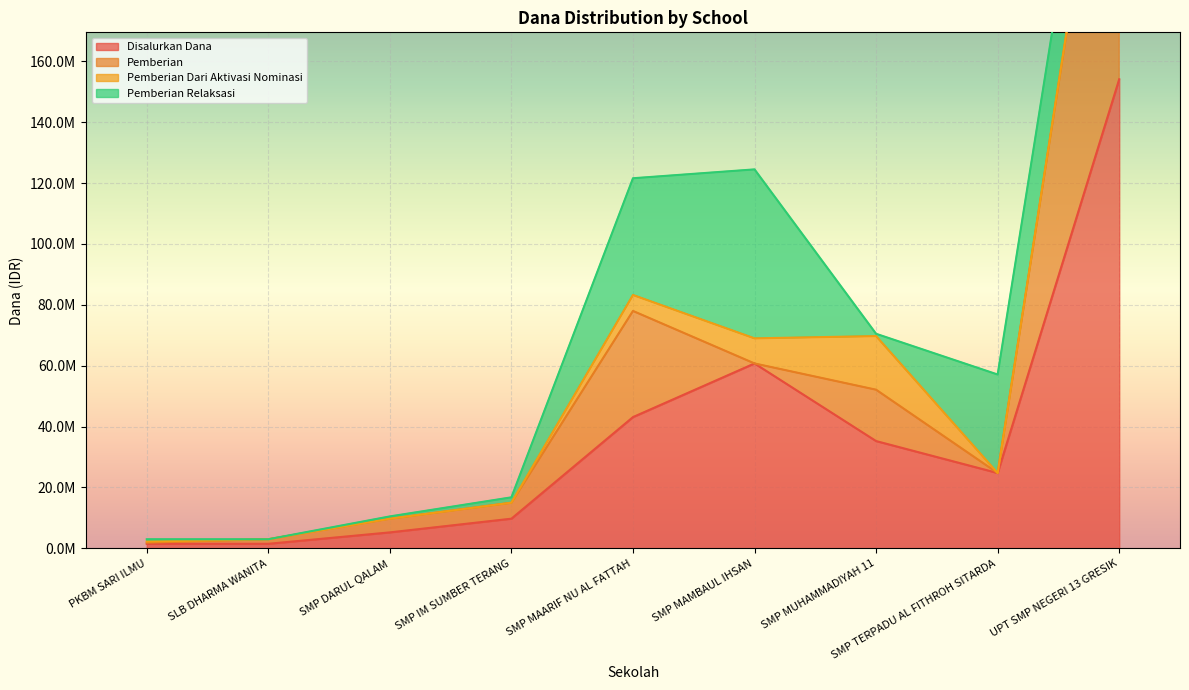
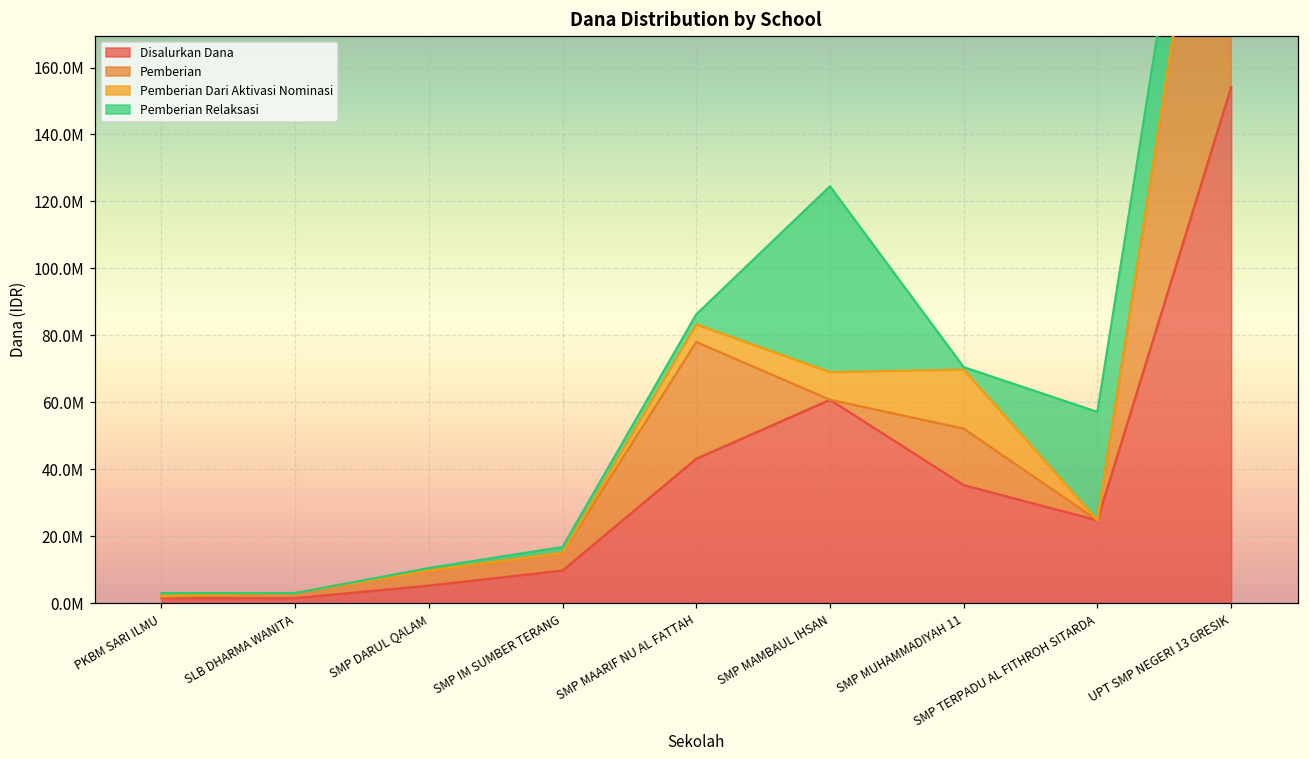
Pemberian Relaksasi, SMP MAARIF NU AL FATTAH: 38000000 -> 3000000
